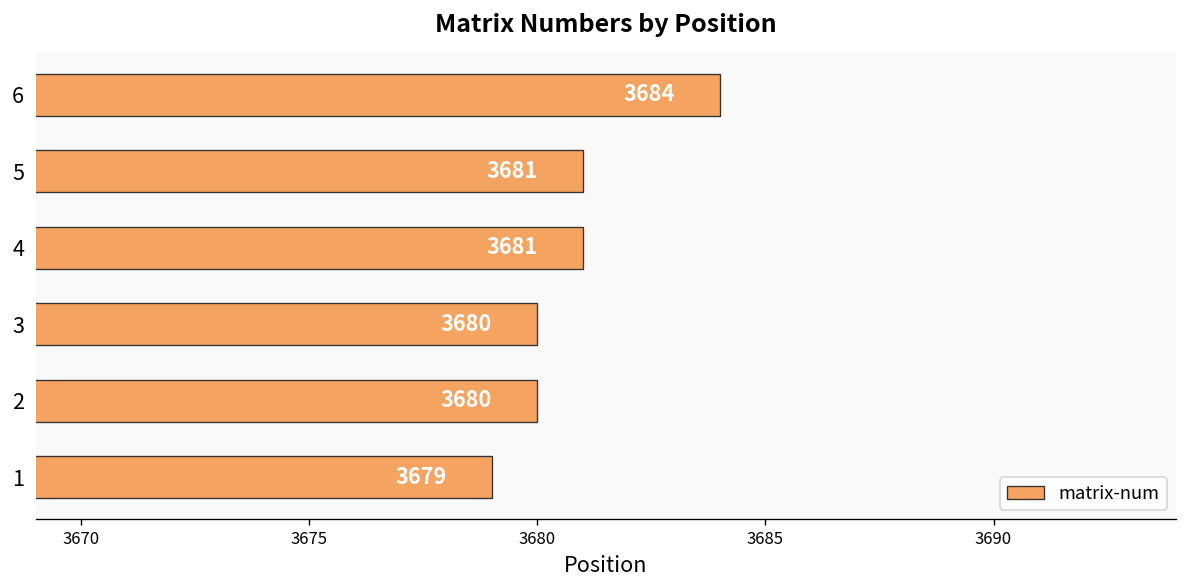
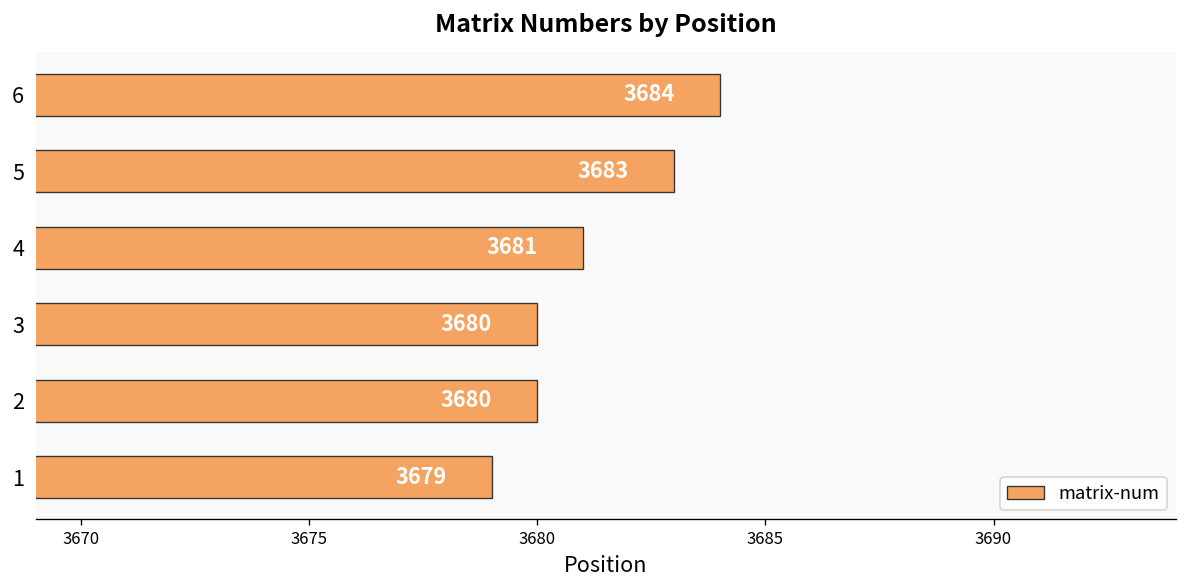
5: 3681 -> 3683
